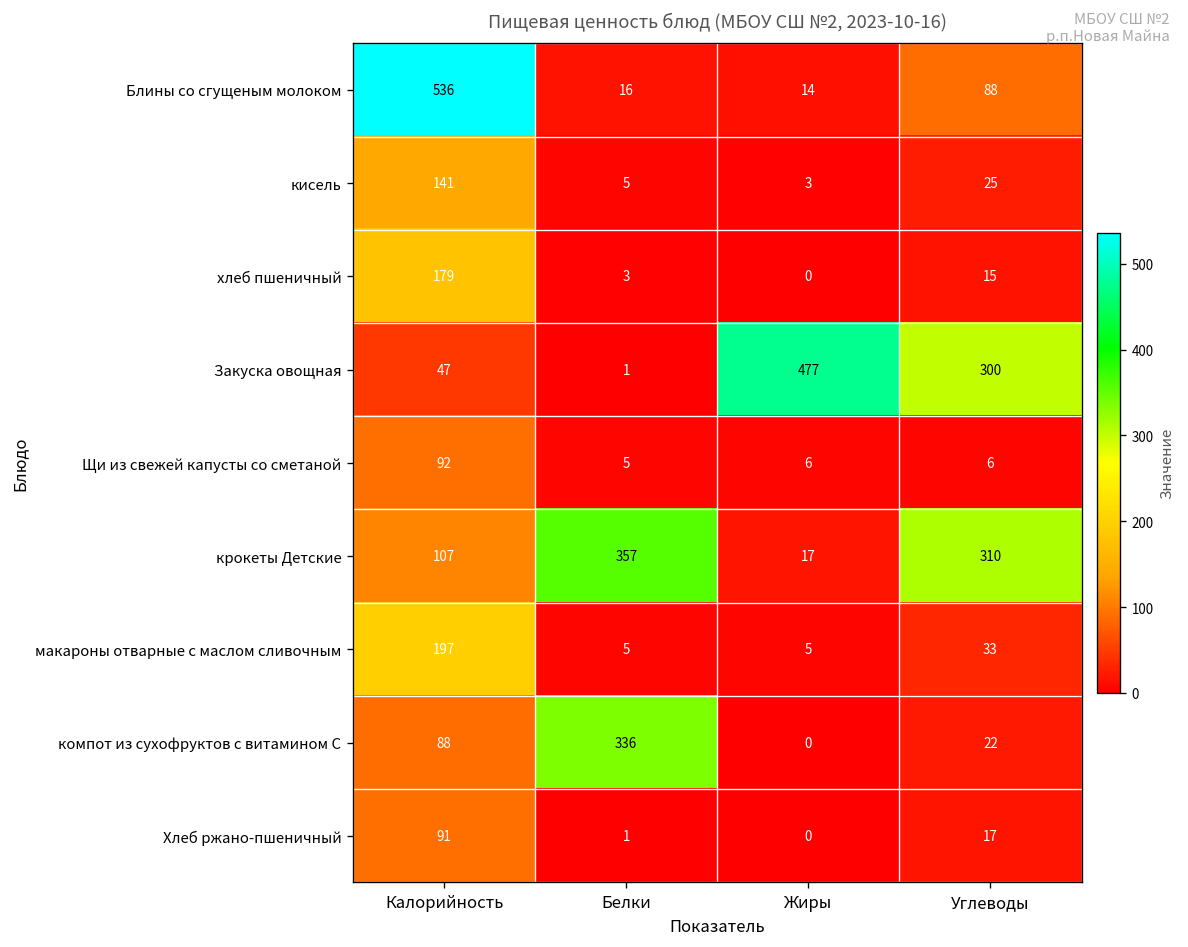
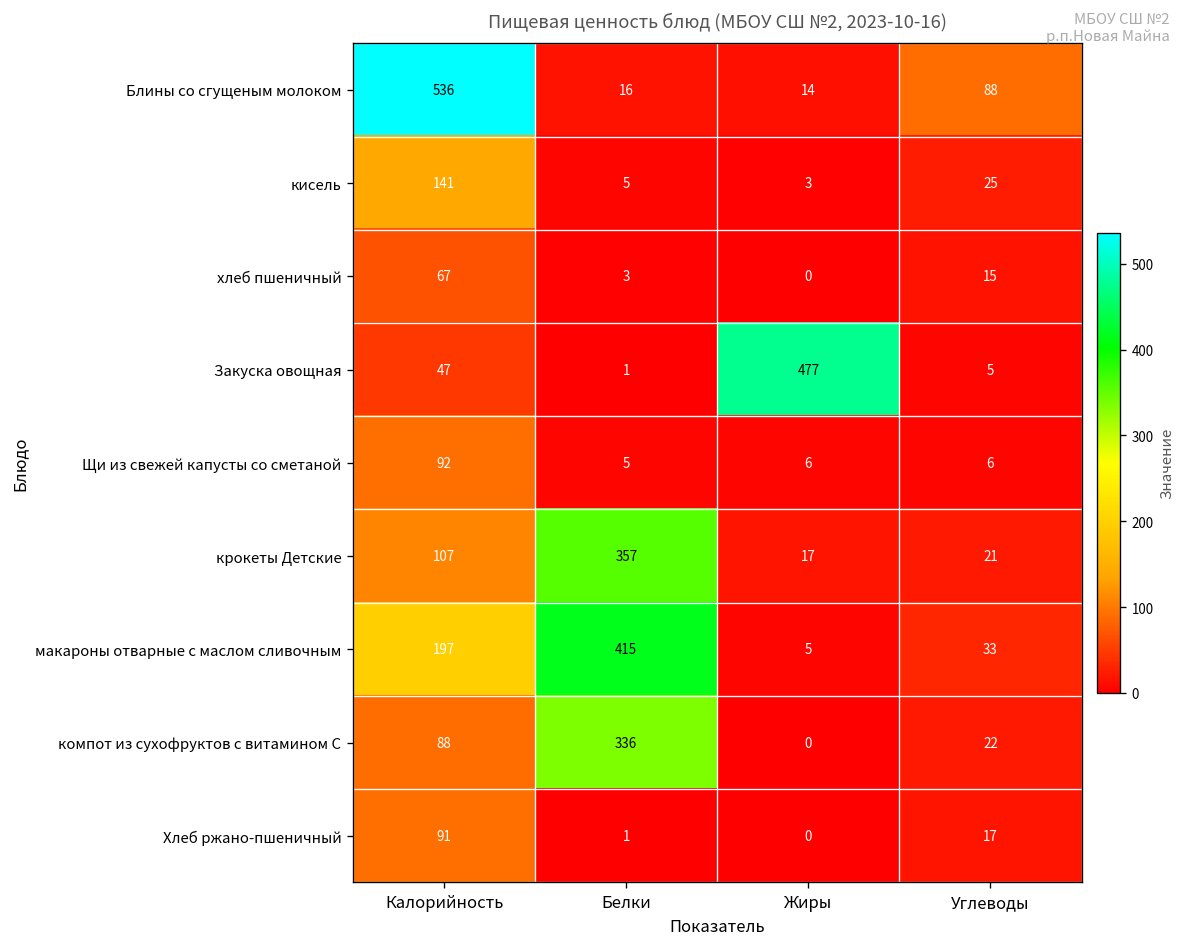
хлеб пшеничный, Калорийность: 179 -> 67
Закуска овощная, Углеводы: 300 -> 5
крокеты Детские, Углеводы: 310 -> 21
макароны отварные с маслом сливочным, Белки: 5 -> 415
